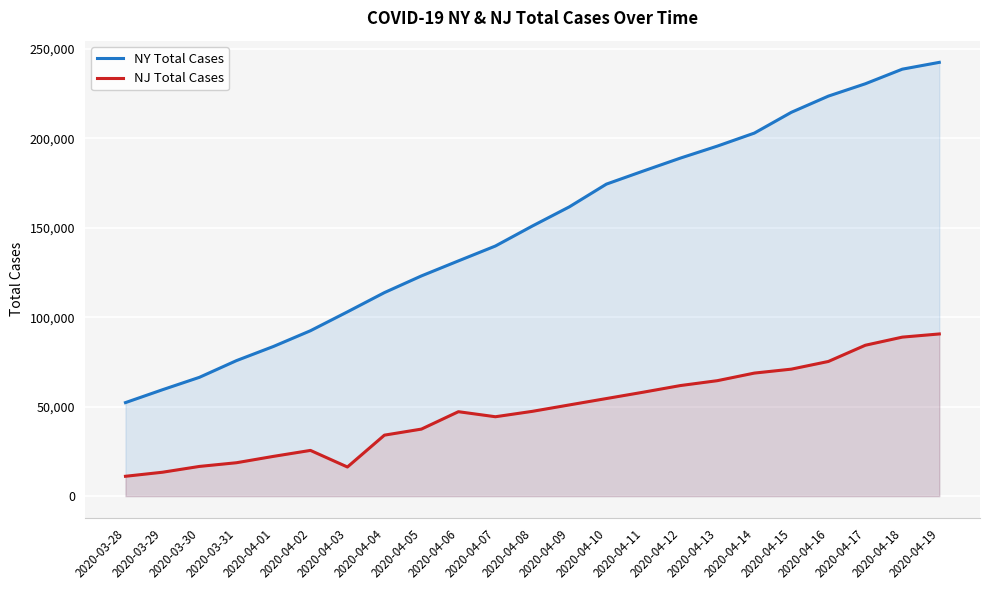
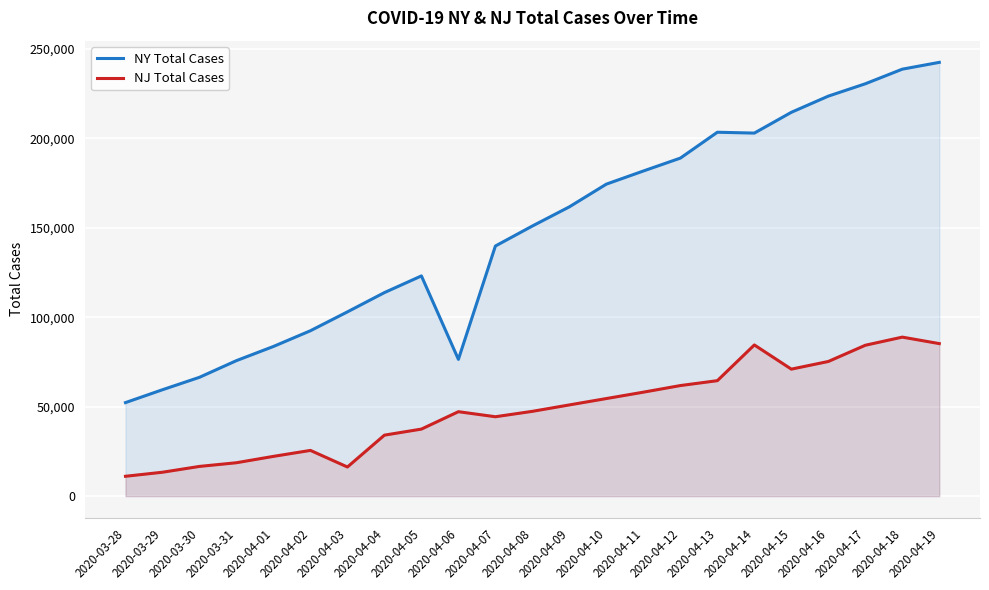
NY Total Cases, 2020-04-06: 132,000 -> 77,000
NY Total Cases, 2020-04-13: 196,000 -> 203,000
NJ Total Cases, 2020-04-14: 69,000 -> 85,000
NJ Total Cases, 2020-04-19: 91,000 -> 85,000
